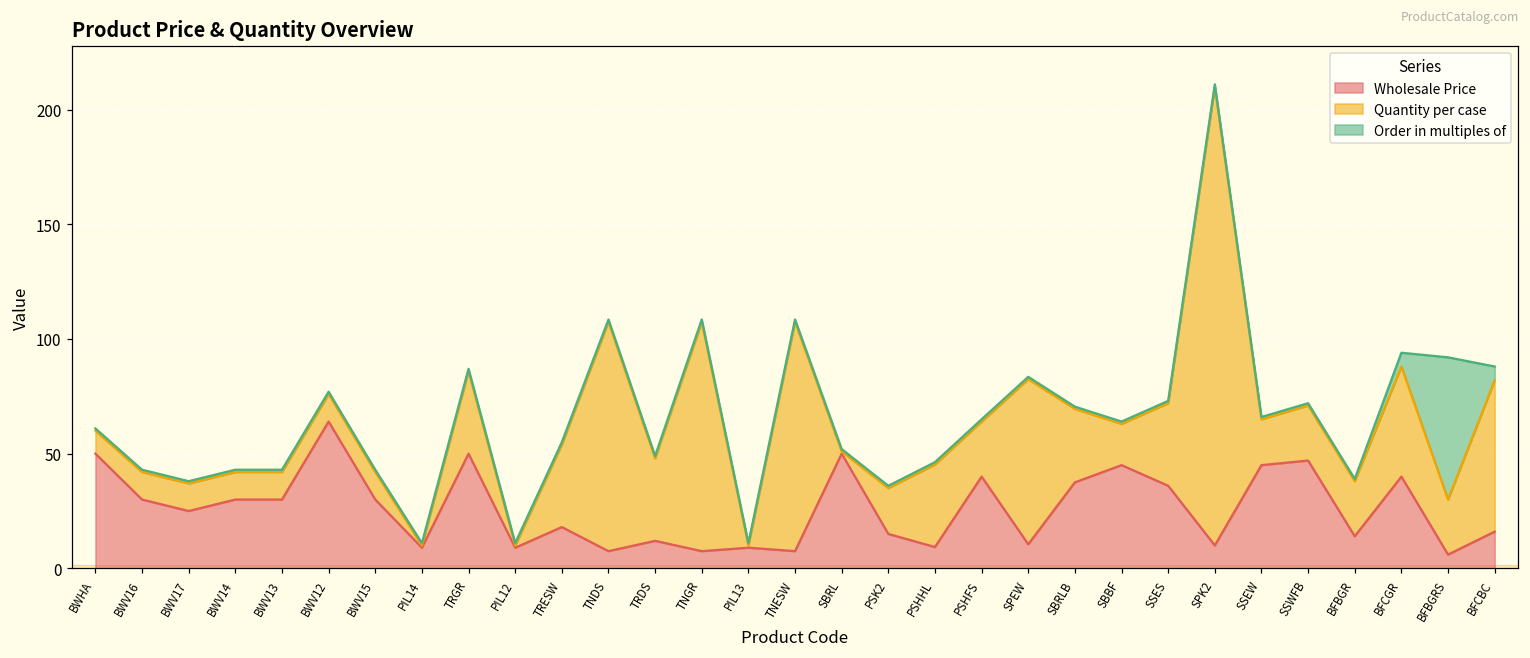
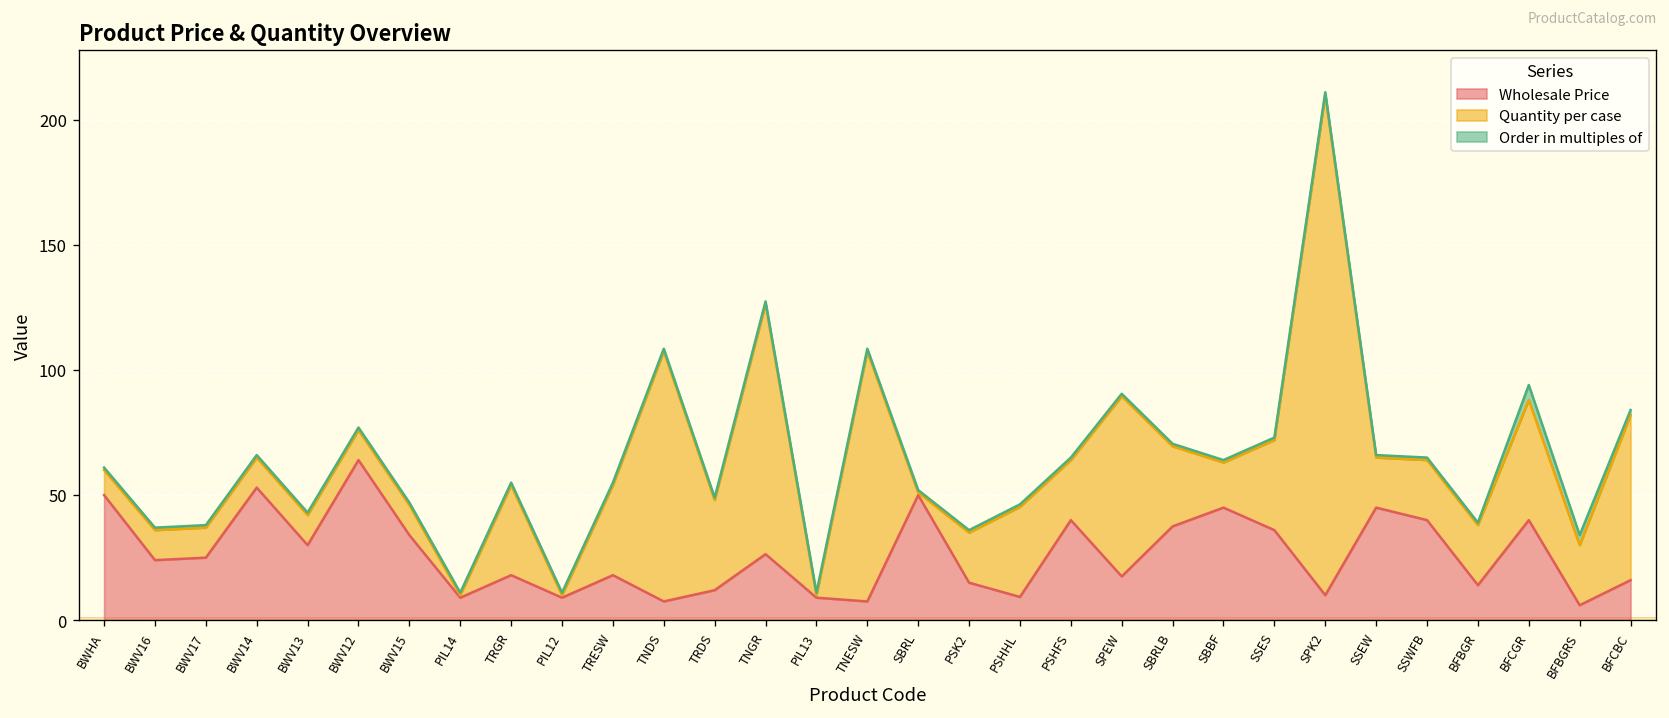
Wholesale Price, BWV16: 30 -> 24
Wholesale Price, BWV14: 30 -> 53
Wholesale Price, BWV15: 30 -> 34
Wholesale Price, TRGR: 50 -> 18
Wholesale Price, TNGR: 8 -> 26
Wholesale Price, SPEW: 11 -> 18
Wholesale Price, SSWFB: 47 -> 40
Order in multiples of, BFBGRS: 62 -> 4
Order in multiples of, BFCBC: 6 -> 2
